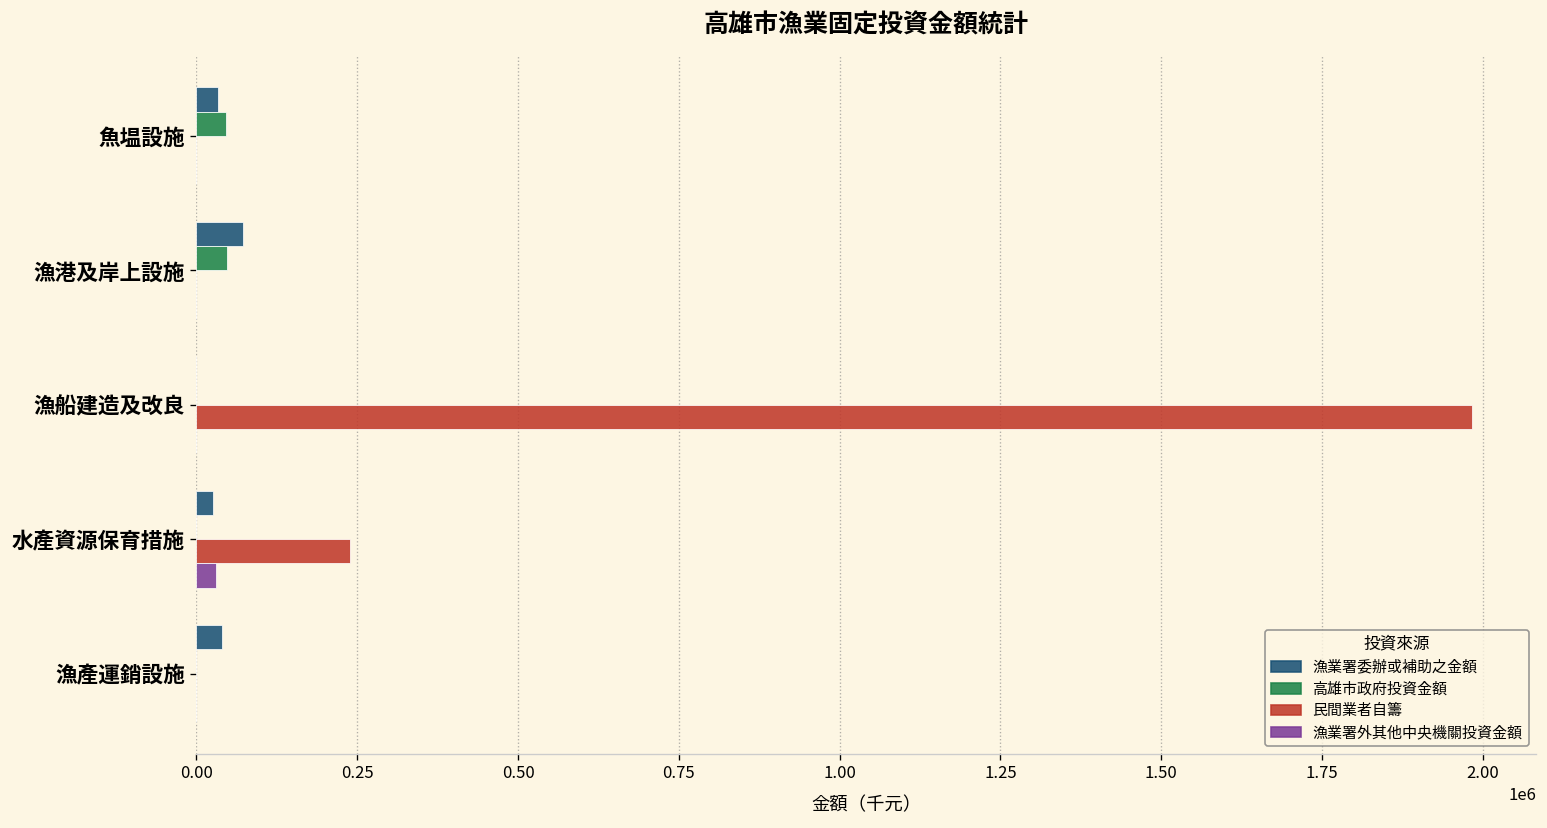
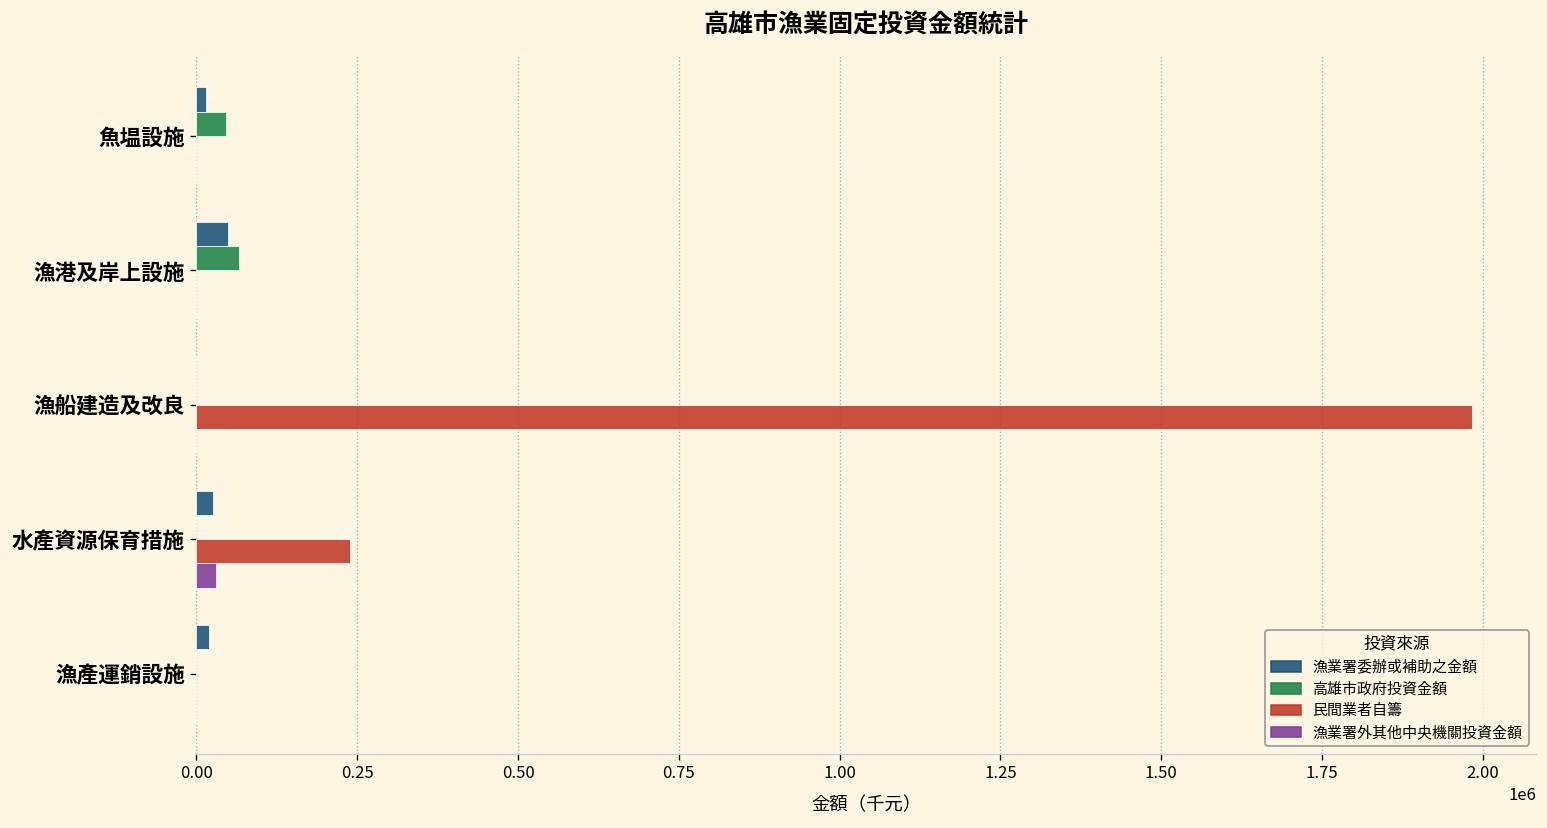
漁業署委辦或補助之金額, 魚塭設施: 30000 -> 10000
漁業署委辦或補助之金額, 漁港及岸上設施: 70000 -> 50000
高雄市政府投資金額, 漁港及岸上設施: 50000 -> 70000
漁業署委辦或補助之金額, 漁產運銷設施: 40000 -> 20000
